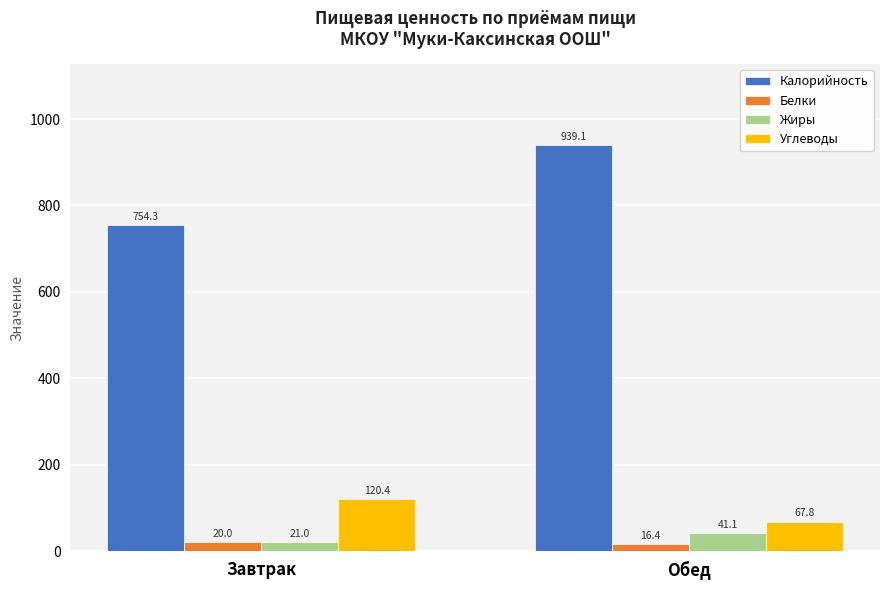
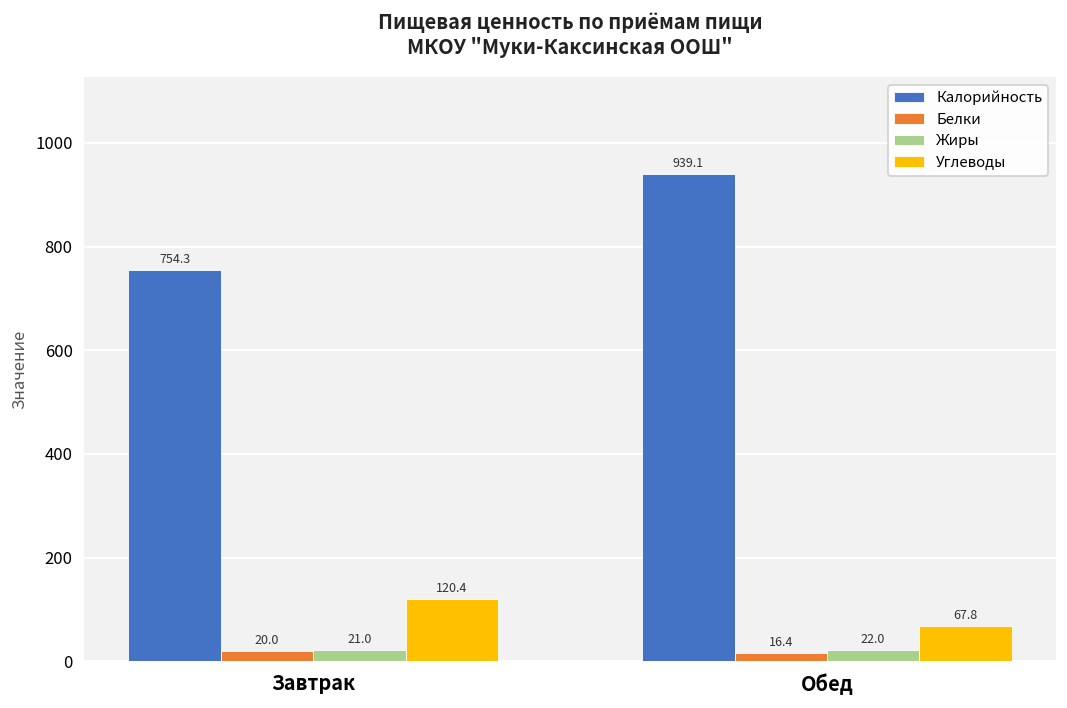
Жиры, Обед: 41.1 -> 22.0
